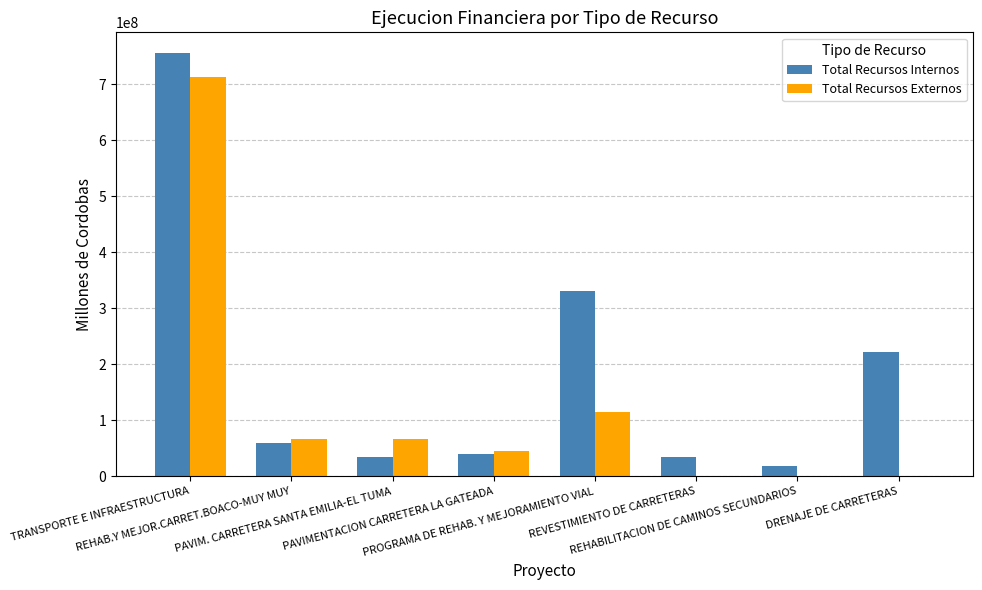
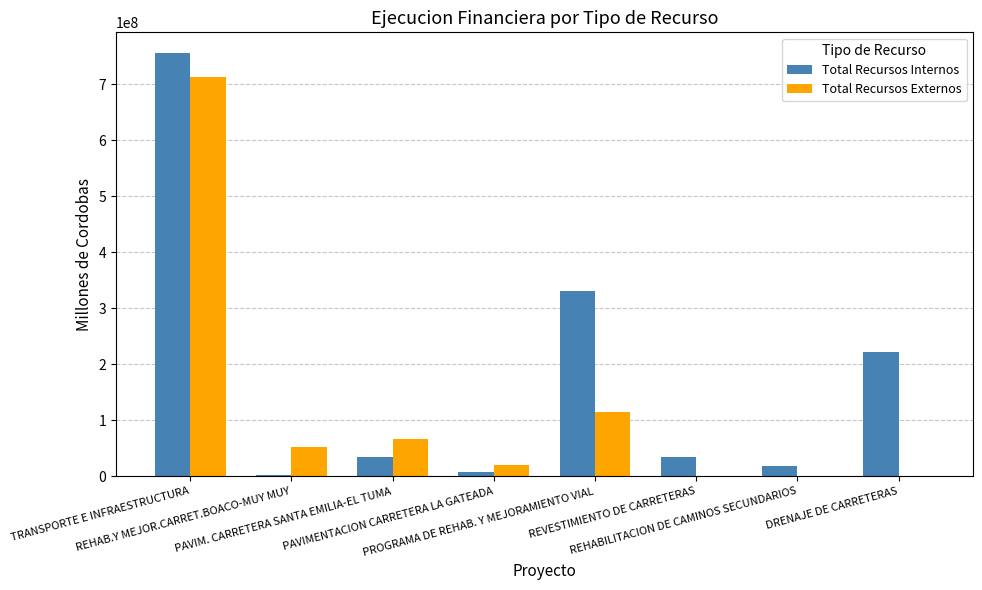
Total Recursos Internos, REHAB.Y MEJOR.CARRET.BOACO-MUY MUY: 60000000 -> 0
Total Recursos Externos, REHAB.Y MEJOR.CARRET.BOACO-MUY MUY: 70000000 -> 50000000
Total Recursos Internos, PAVIMENTACION CARRETERA LA GATEADA: 40000000 -> 10000000
Total Recursos Externos, PAVIMENTACION CARRETERA LA GATEADA: 50000000 -> 20000000
